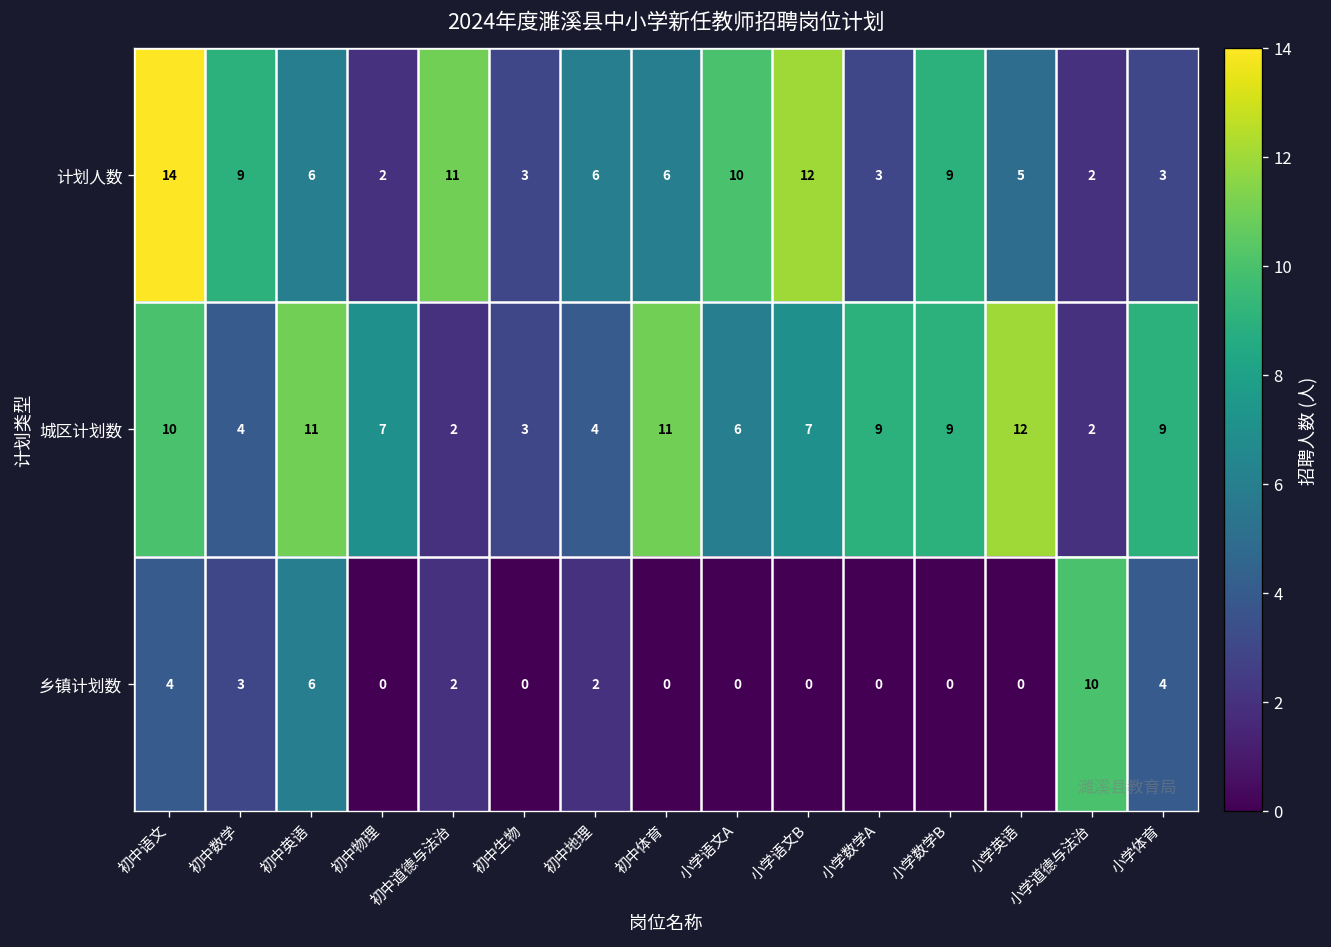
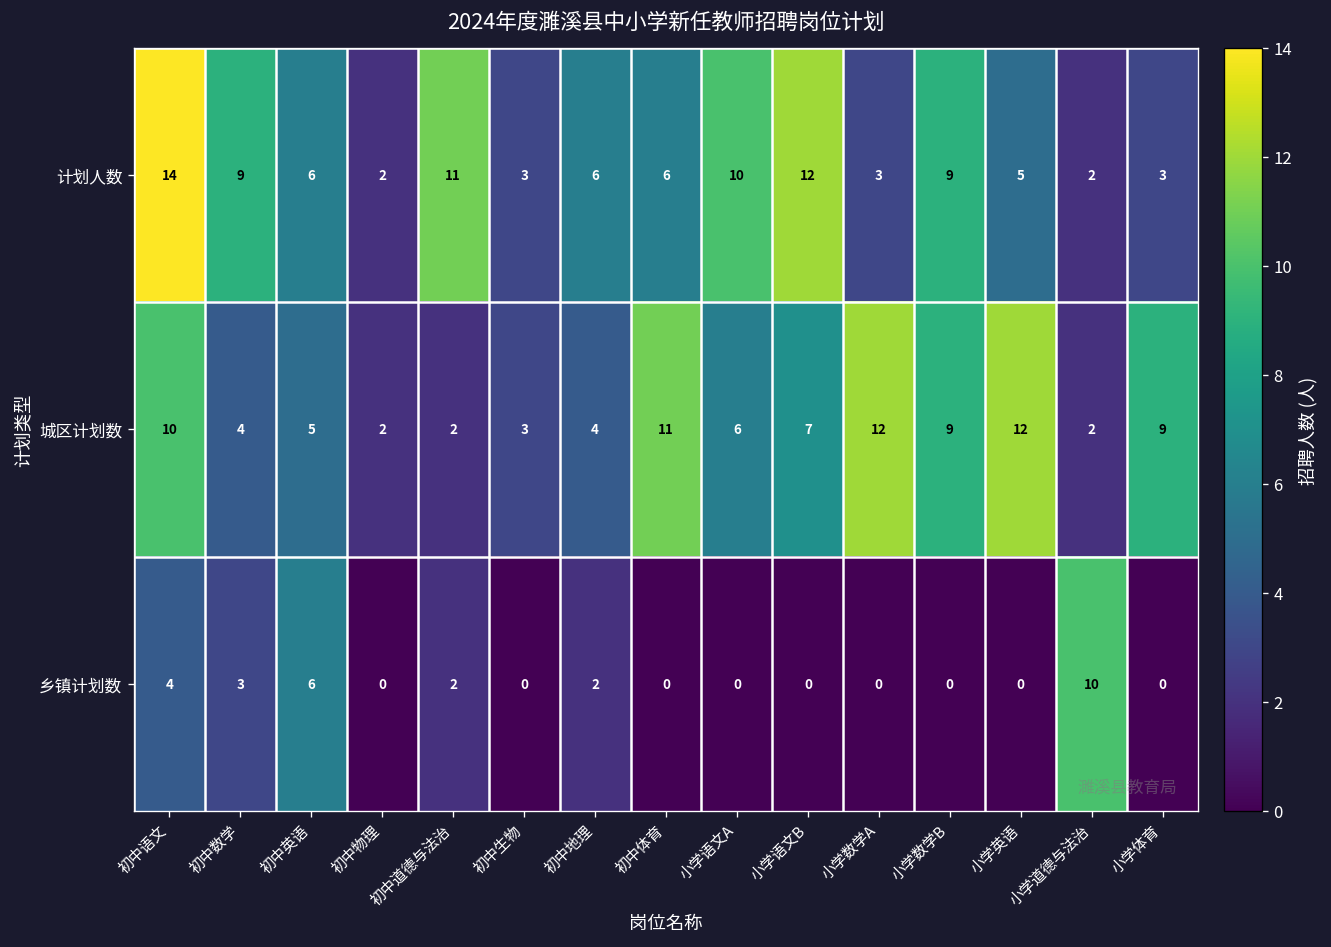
城区计划数, 初中英语: 11 -> 5
城区计划数, 初中物理: 7 -> 2
城区计划数, 小学数学A: 9 -> 12
乡镇计划数, 小学体育: 4 -> 0
